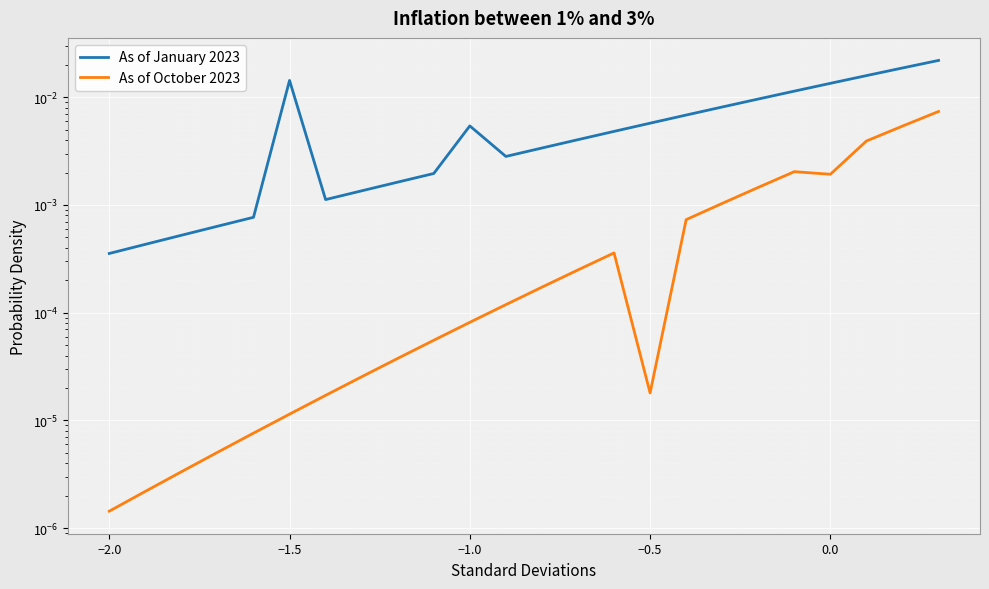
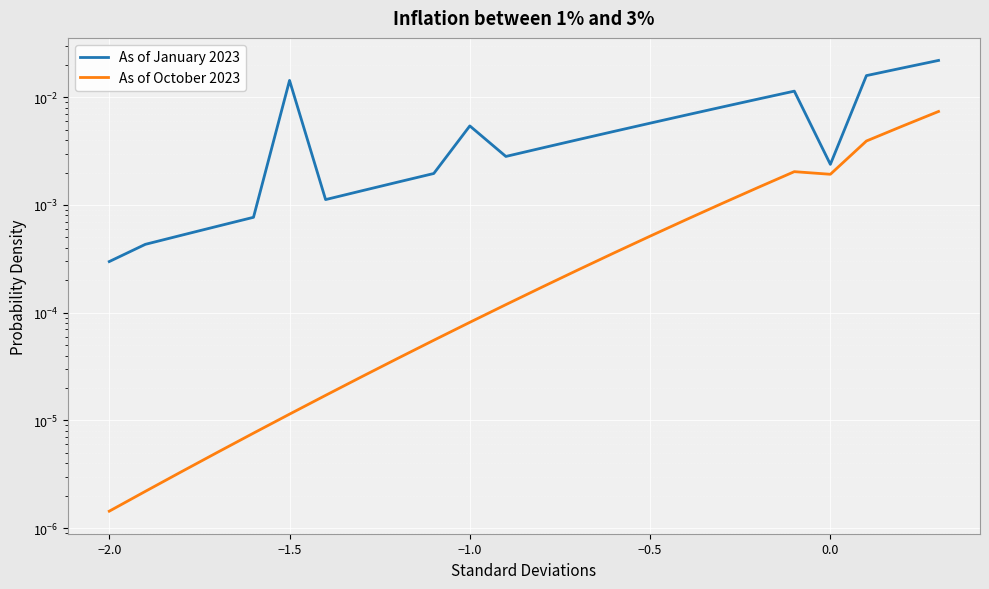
As of January 2023, −2.0: 0.00035 -> 0.00030
As of October 2023, −0.5: 0.000018 -> 0.0005
As of January 2023, 0.0: 0.013 -> 0.0024
